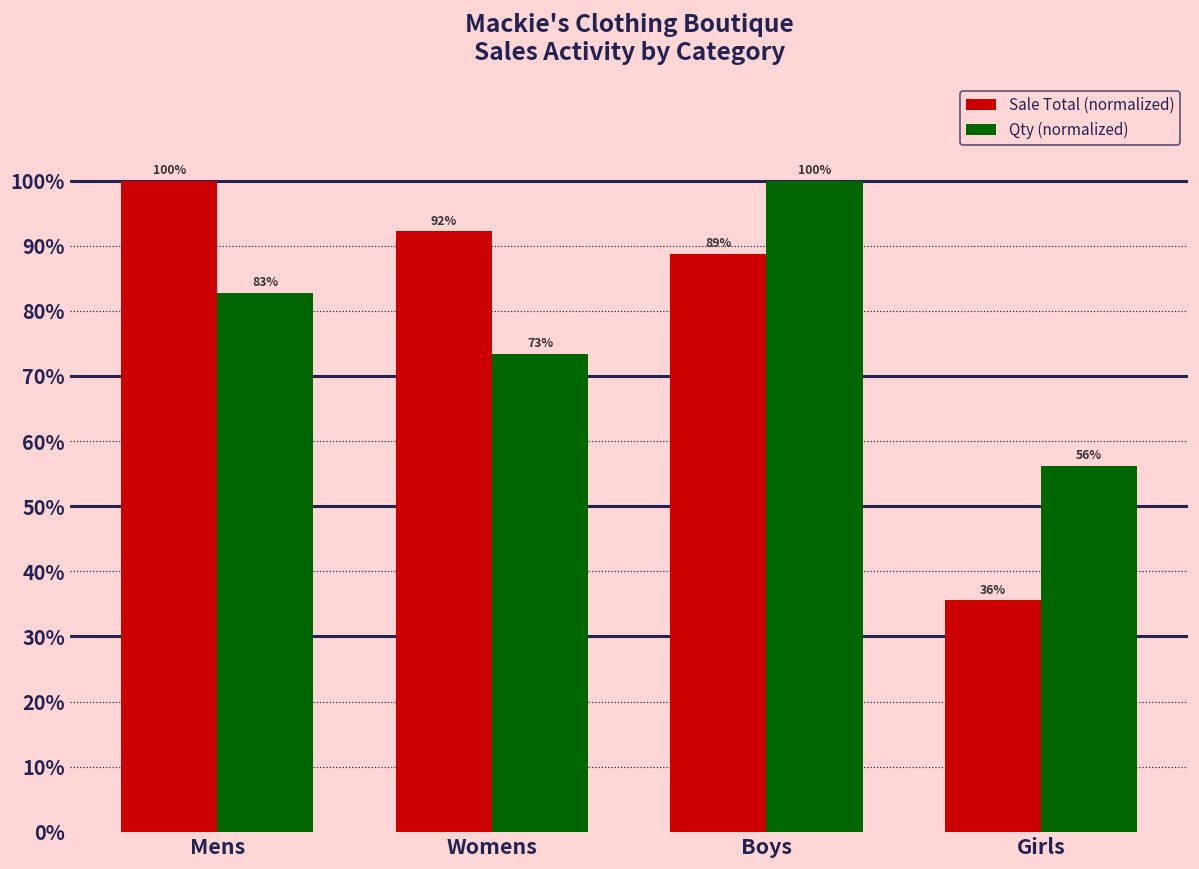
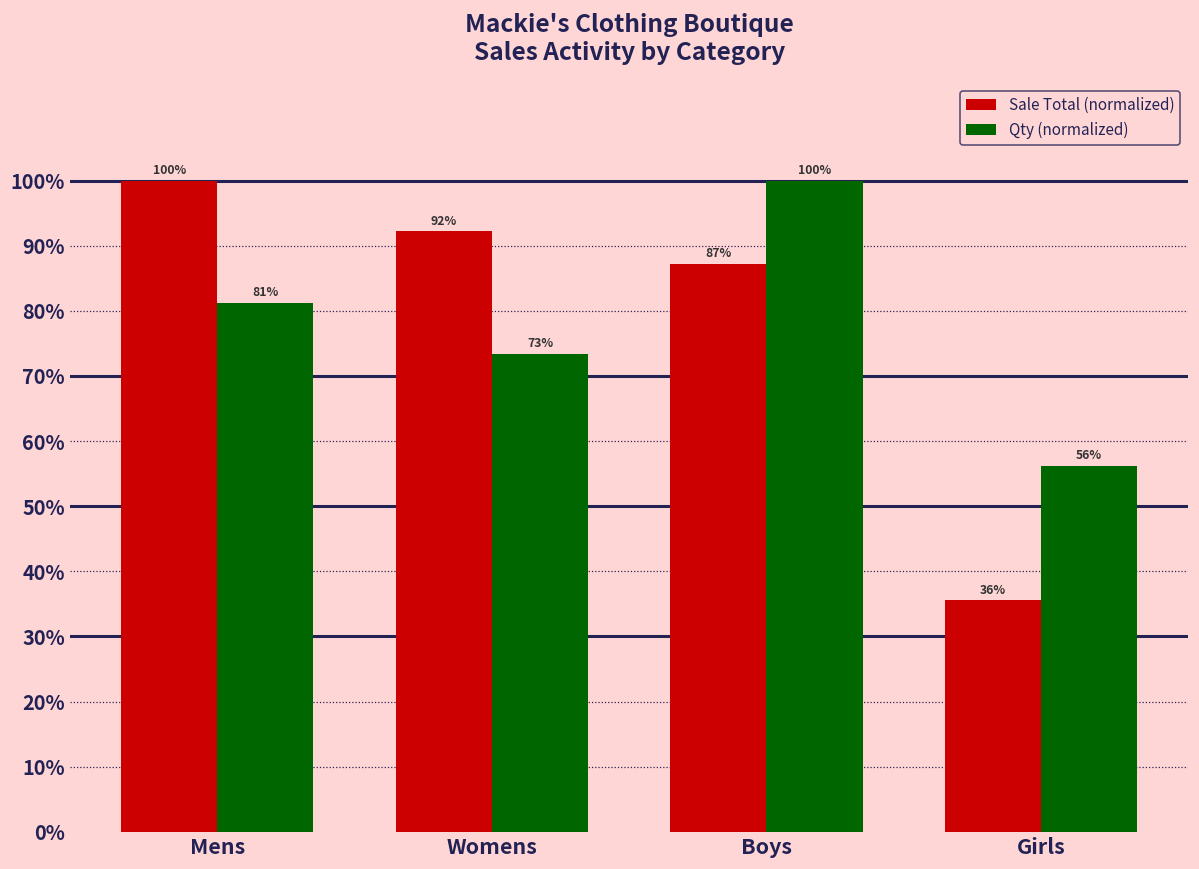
Qty (normalized), Mens: 83% -> 81%
Sale Total (normalized), Boys: 89% -> 87%
